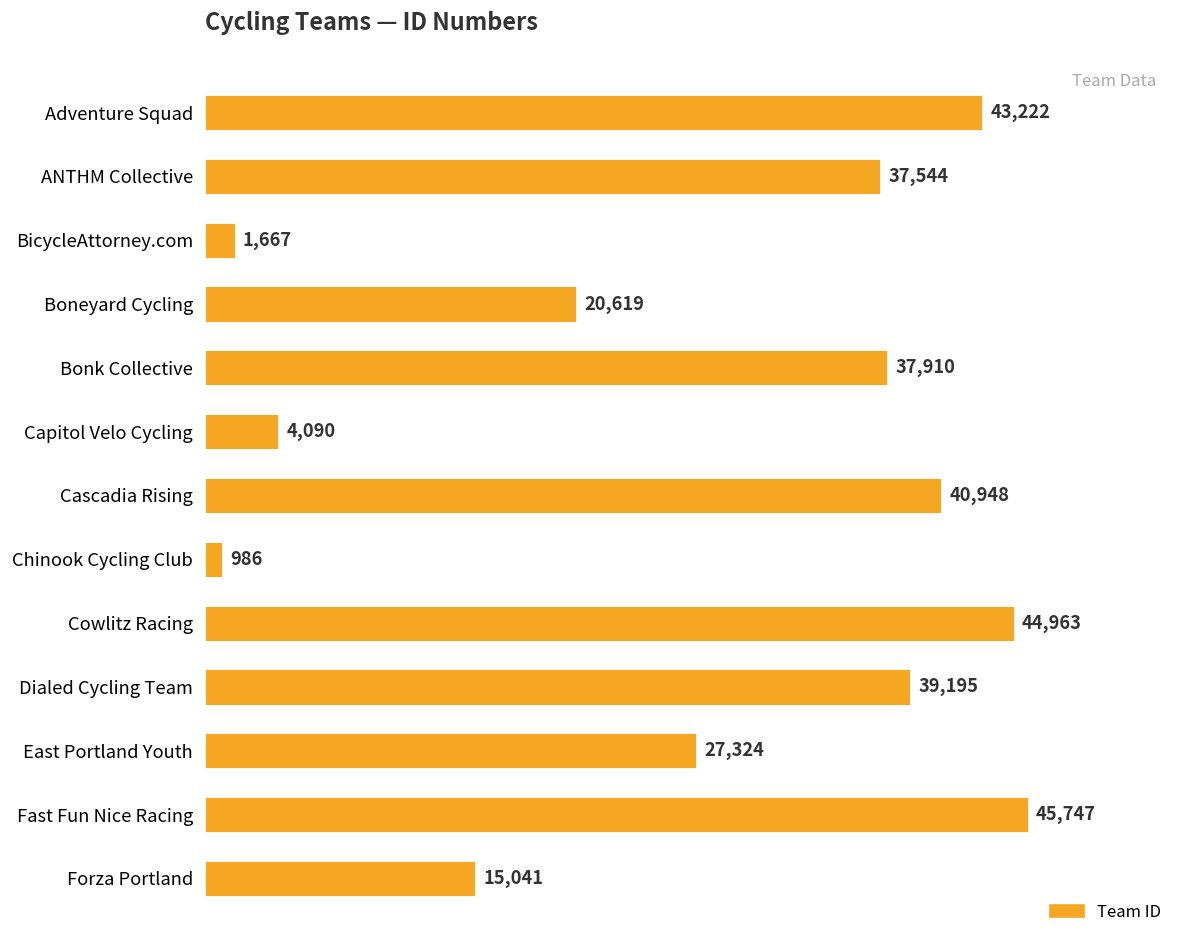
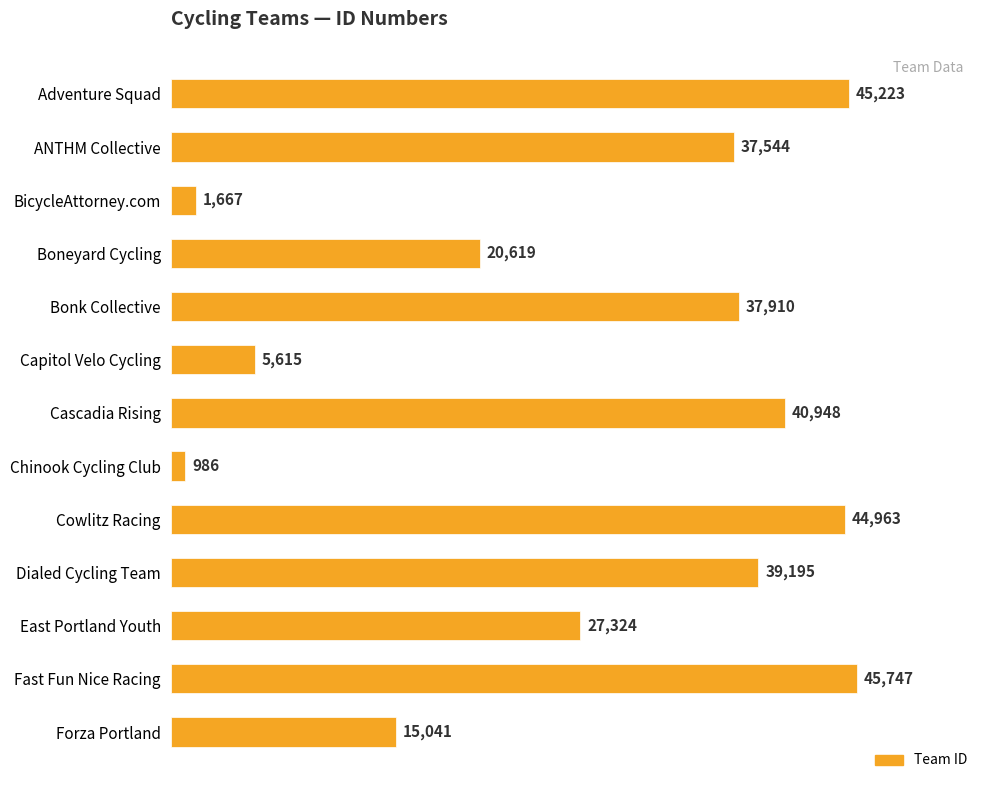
Adventure Squad: 43,222 -> 45,223
Capitol Velo Cycling: 4,090 -> 5,615
